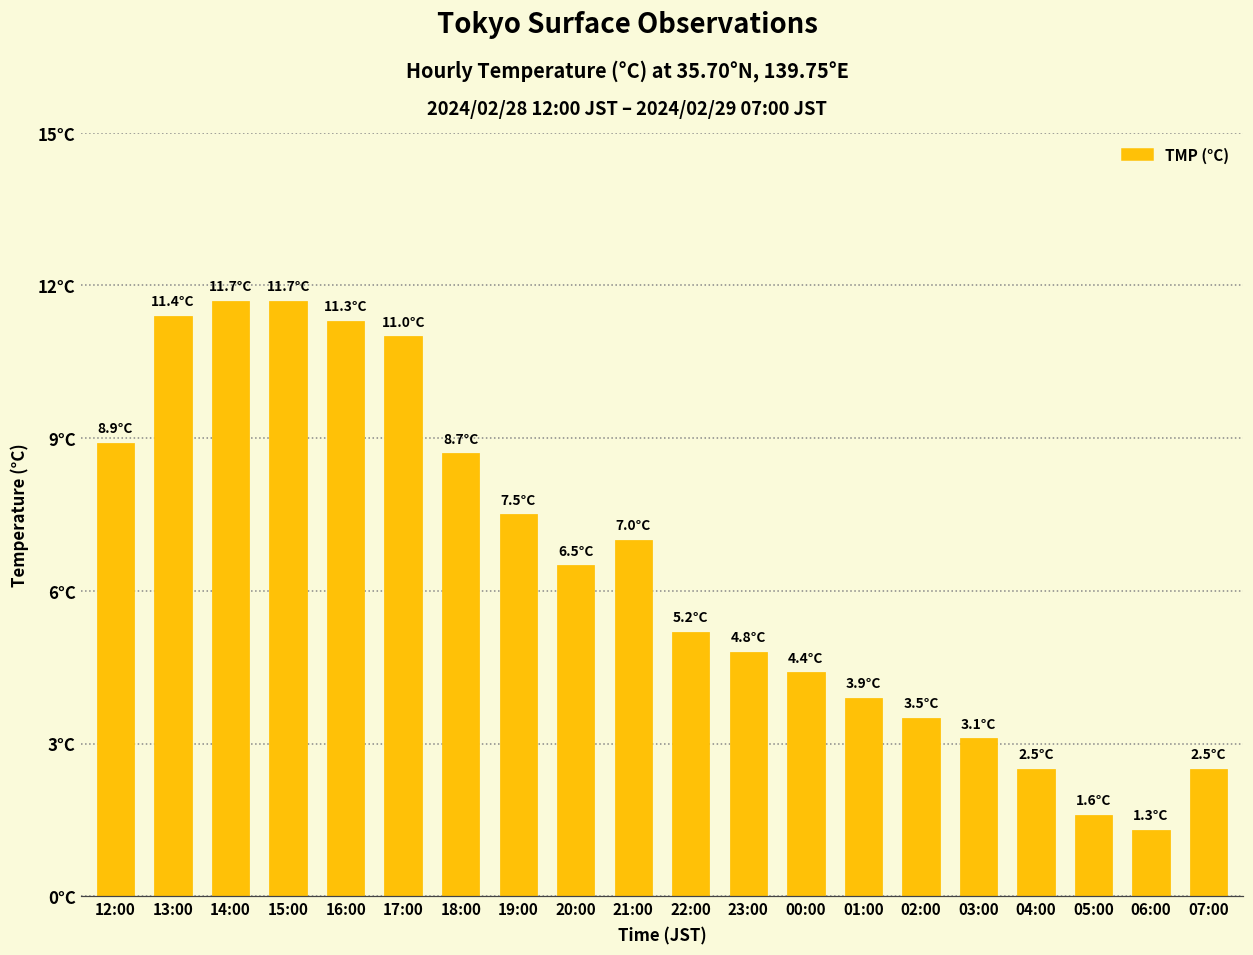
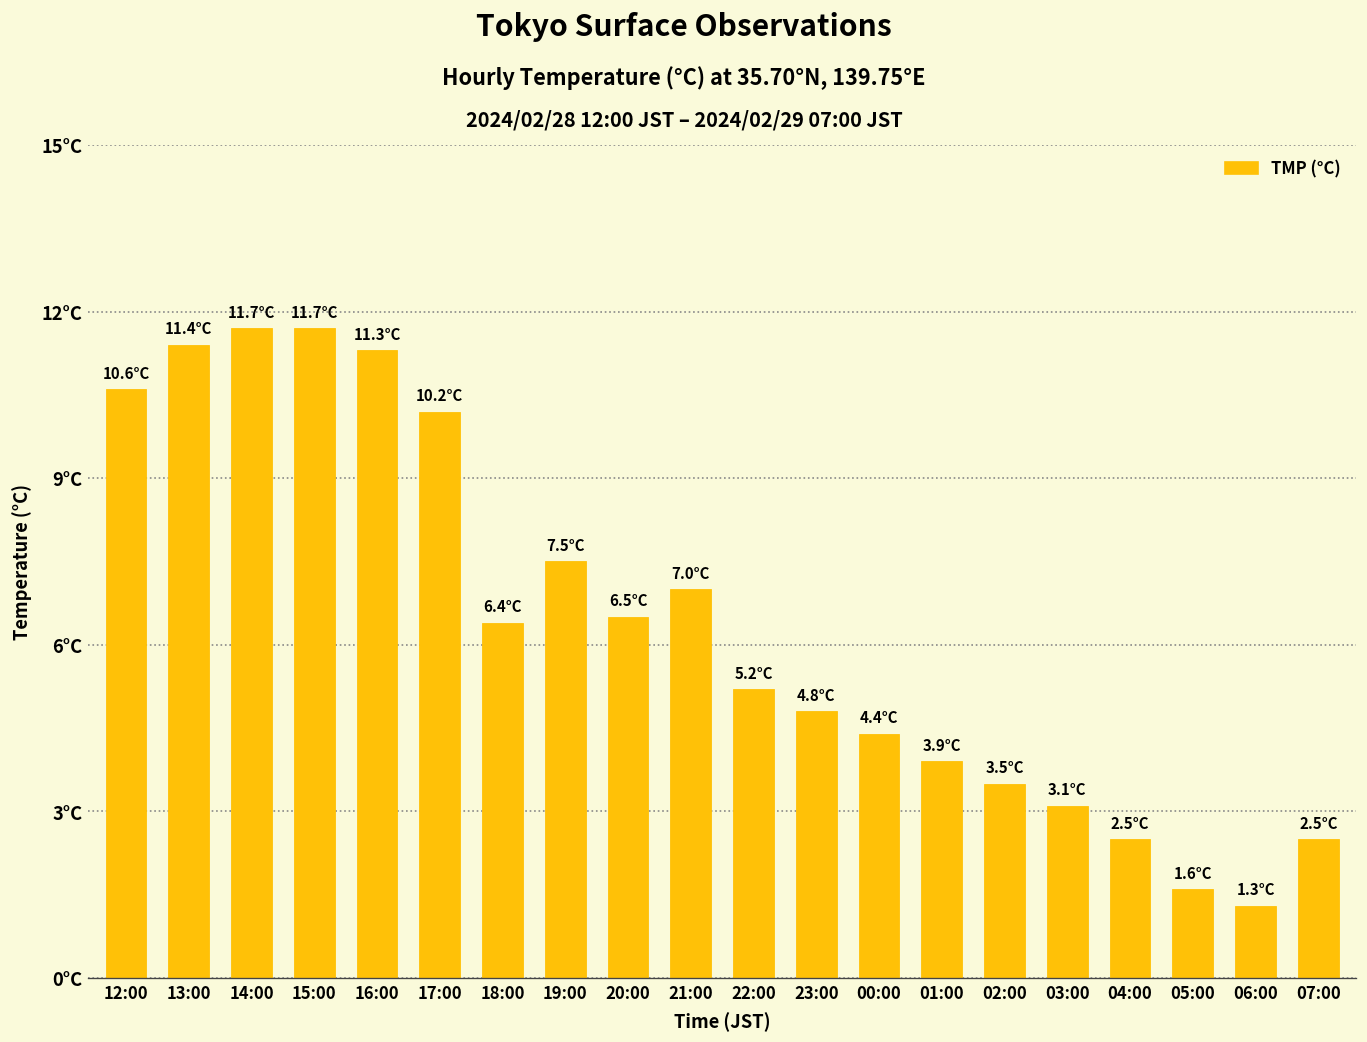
12:00: 8.9°C -> 10.6°C
17:00: 11.0°C -> 10.2°C
18:00: 8.7°C -> 6.4°C
